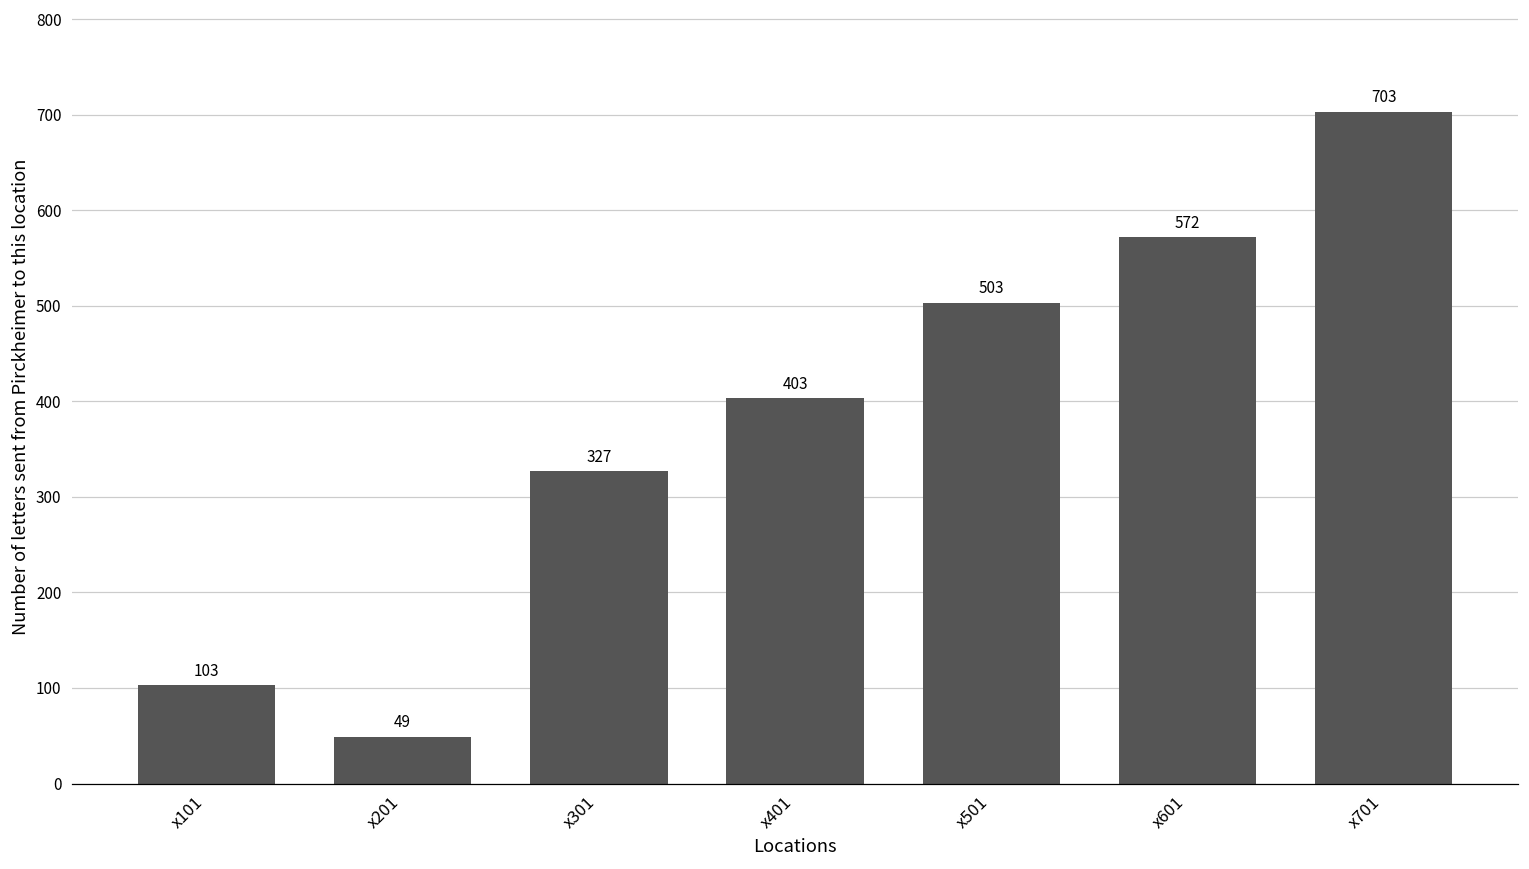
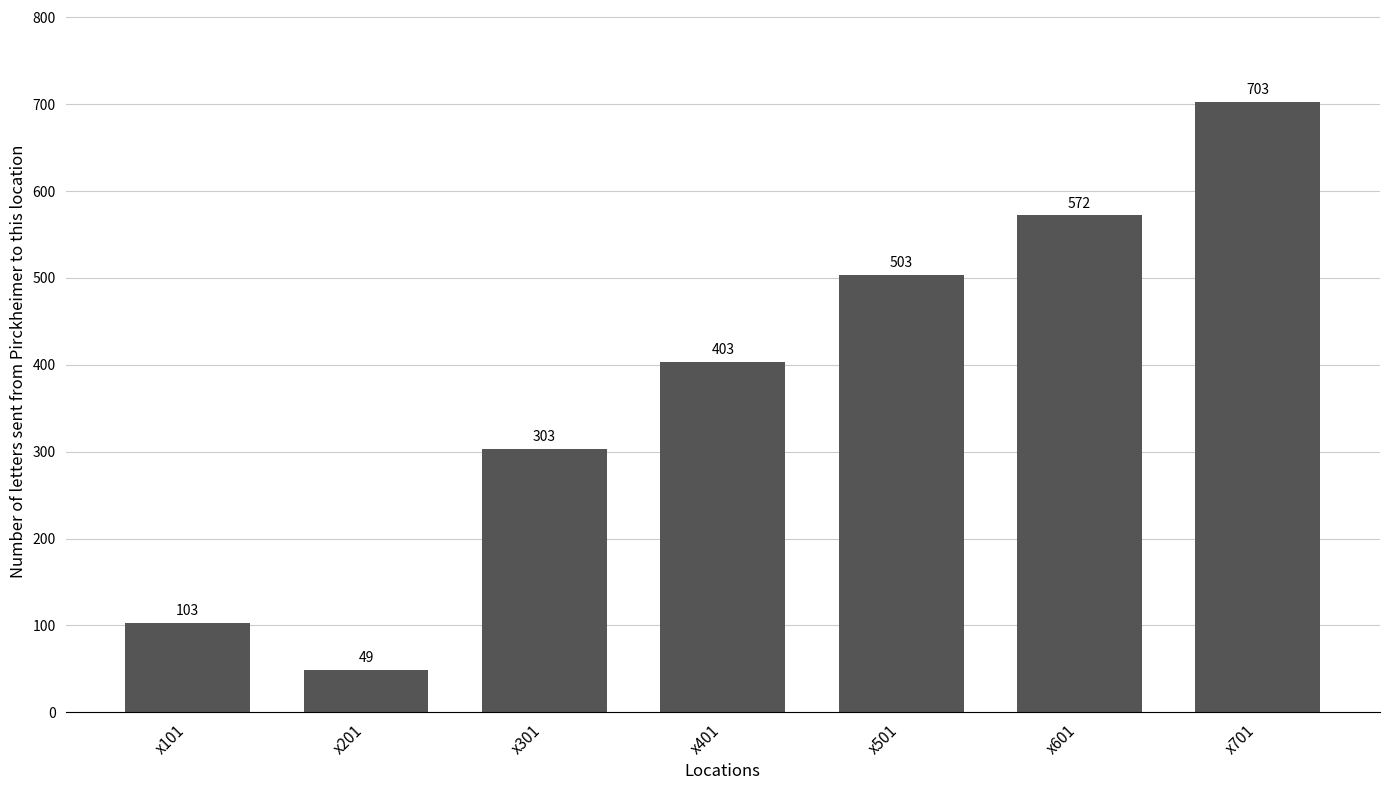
x301: 327 -> 303
